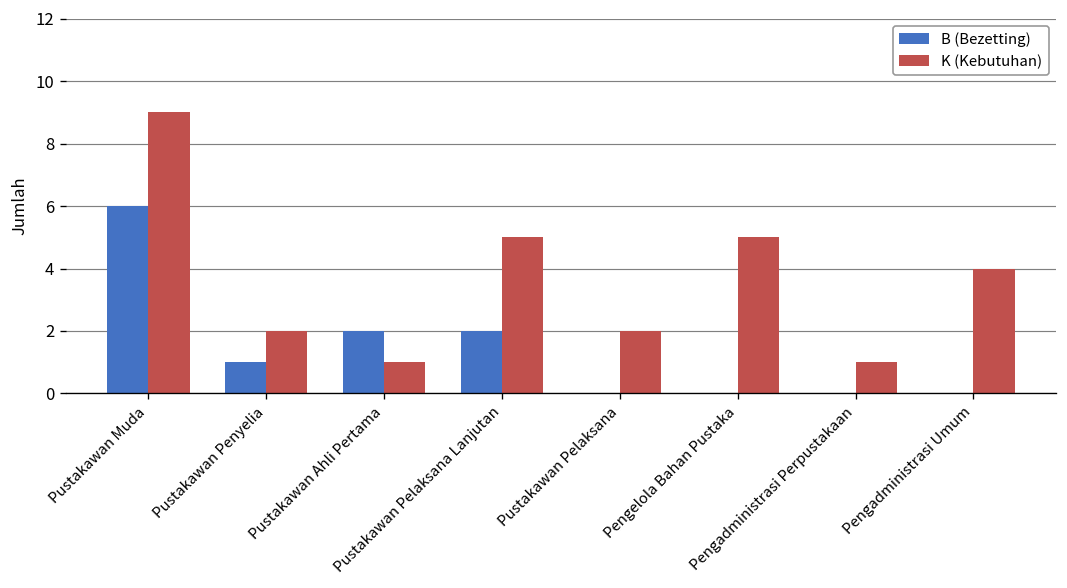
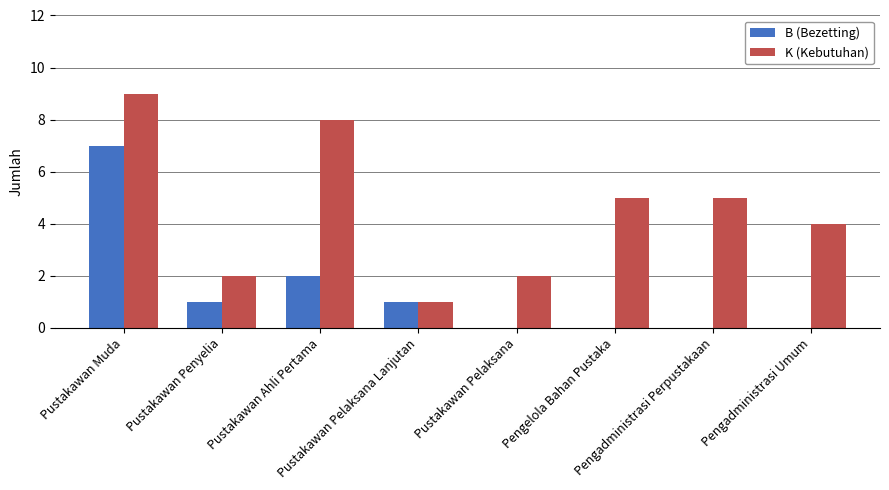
B (Bezetting), Pustakawan Muda: 6 -> 7
K (Kebutuhan), Pustakawan Ahli Pertama: 1 -> 8
B (Bezetting), Pustakawan Pelaksana Lanjutan: 2 -> 1
K (Kebutuhan), Pustakawan Pelaksana Lanjutan: 5 -> 1
K (Kebutuhan), Pengadministrasi Perpustakaan: 1 -> 5
